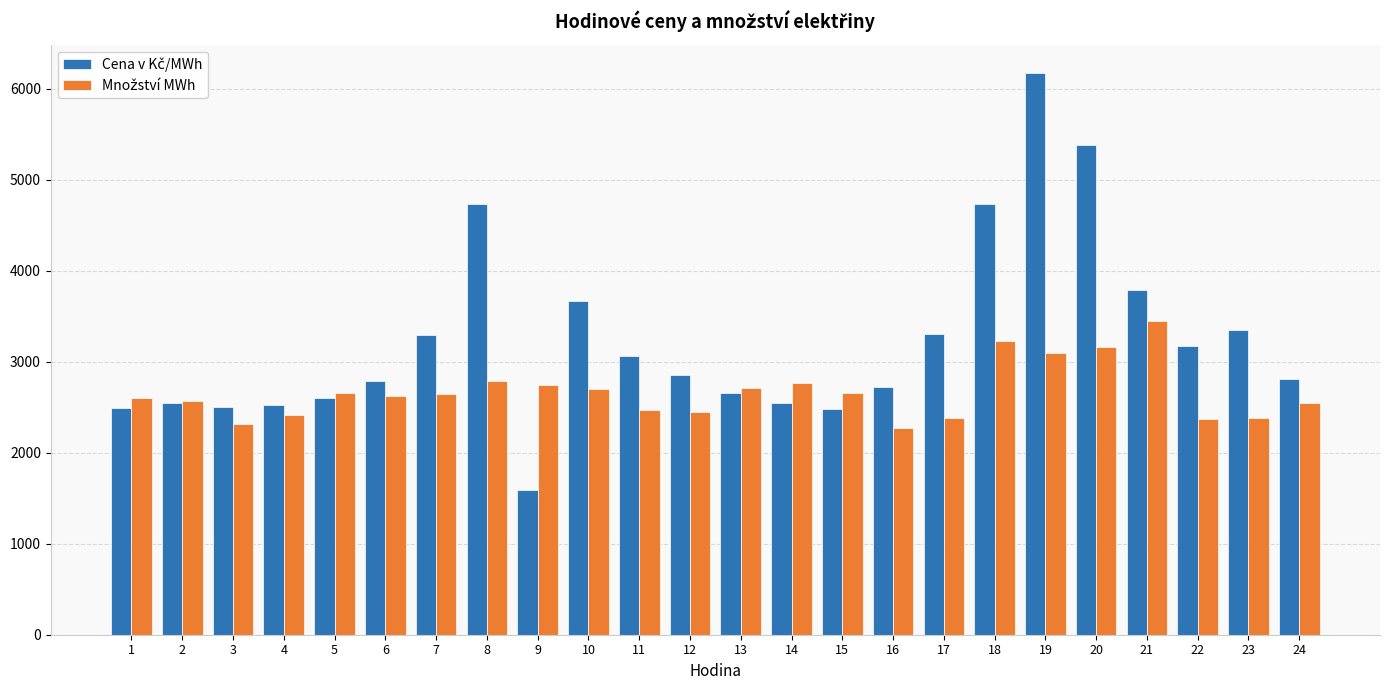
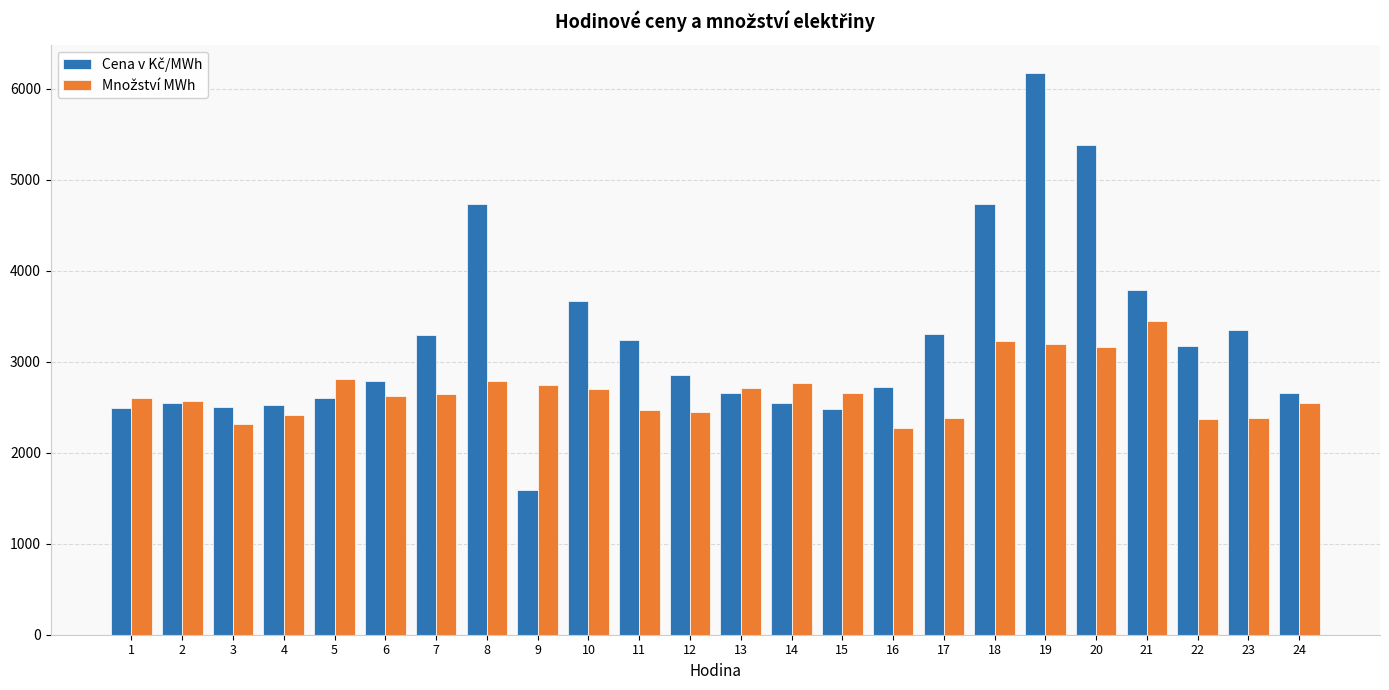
Množství MWh, 5: 2700 -> 2800
Cena v Kč/MWh, 11: 3100 -> 3200
Množství MWh, 19: 3100 -> 3200
Cena v Kč/MWh, 24: 2800 -> 2700
